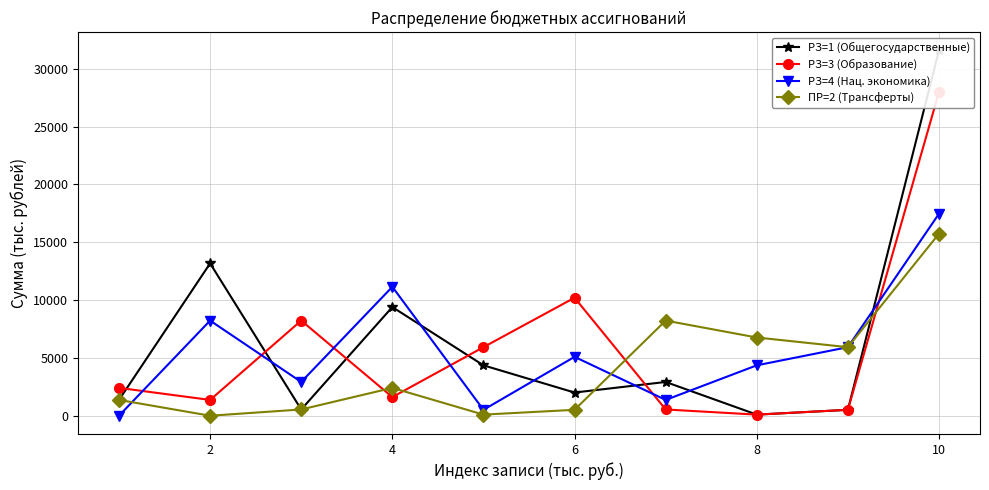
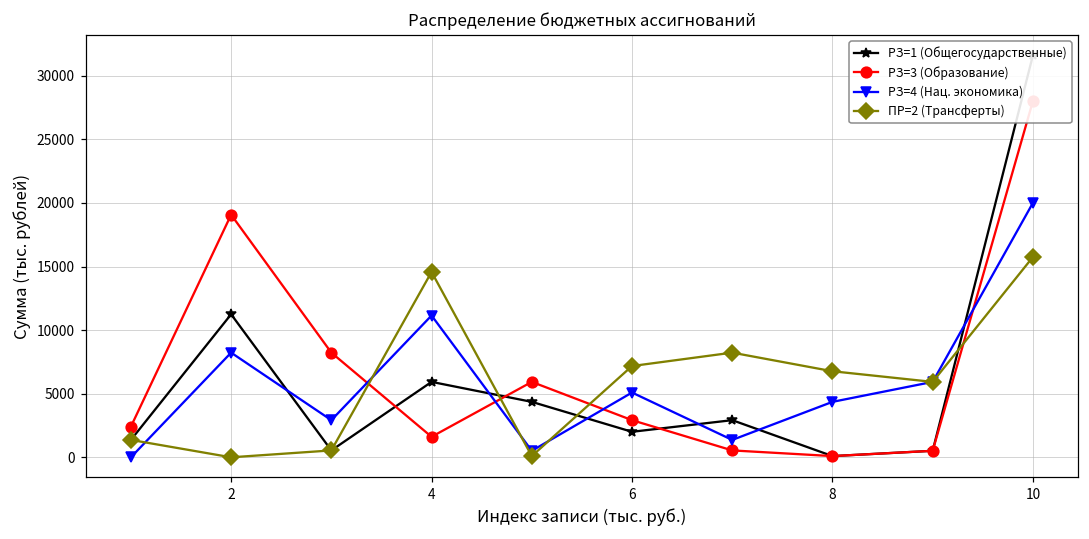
РЗ=1 (Общегосударственные), 2: 13200 -> 11200
РЗ=3 (Образование), 2: 1400 -> 19100
РЗ=1 (Общегосударственные), 4: 9400 -> 5900
ПР=2 (Трансферты), 4: 2400 -> 14600
РЗ=3 (Образование), 6: 10200 -> 2900
ПР=2 (Трансферты), 6: 500 -> 7200
РЗ=4 (Нац. экономика), 10: 17500 -> 20000
